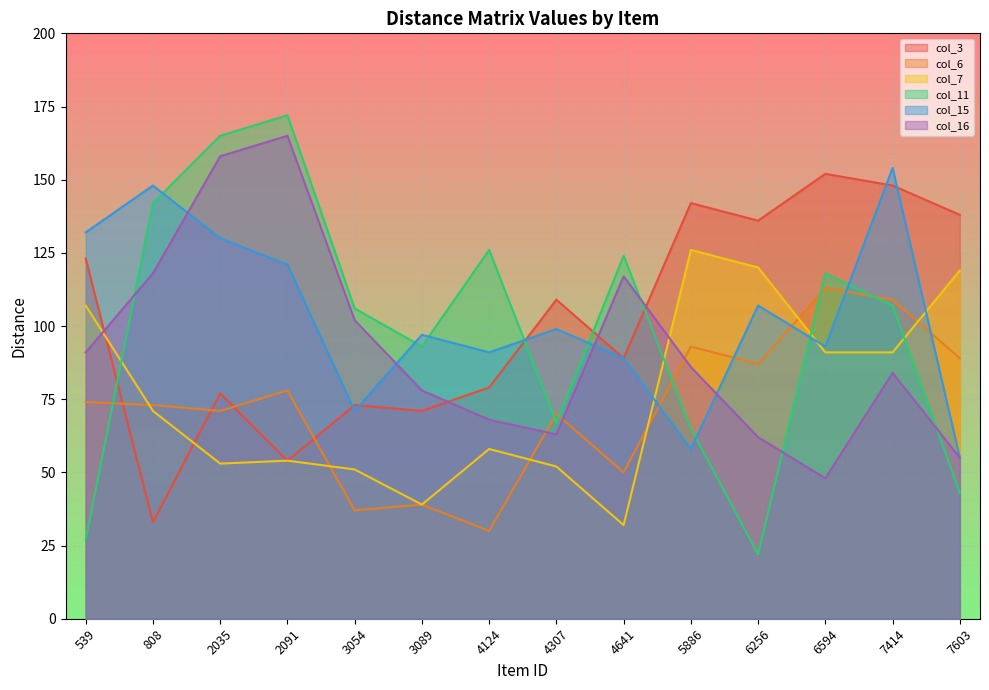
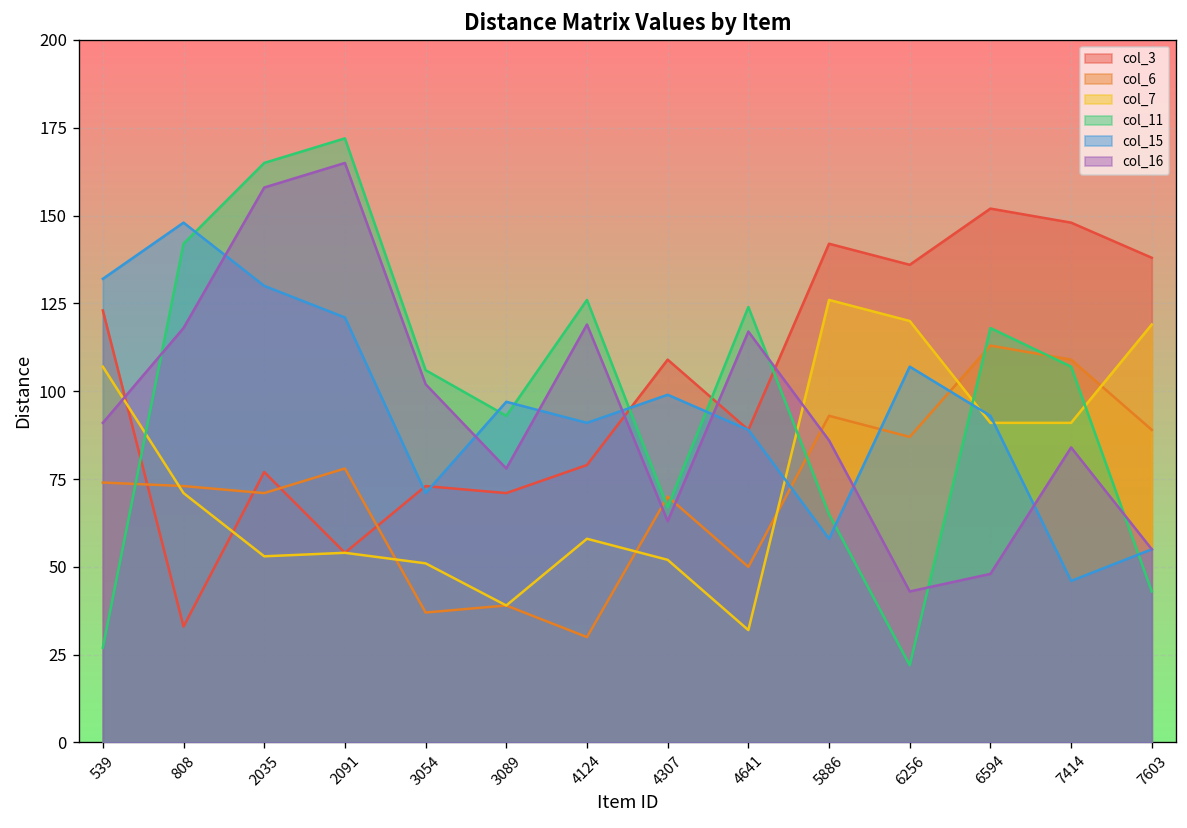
col_16, 4124: 68 -> 119
col_16, 6256: 62 -> 43
col_15, 7414: 154 -> 46
